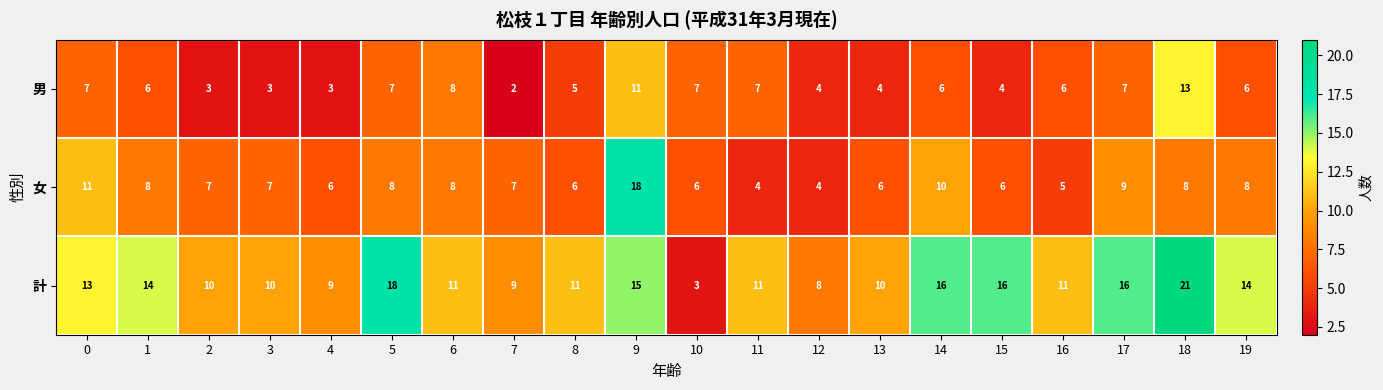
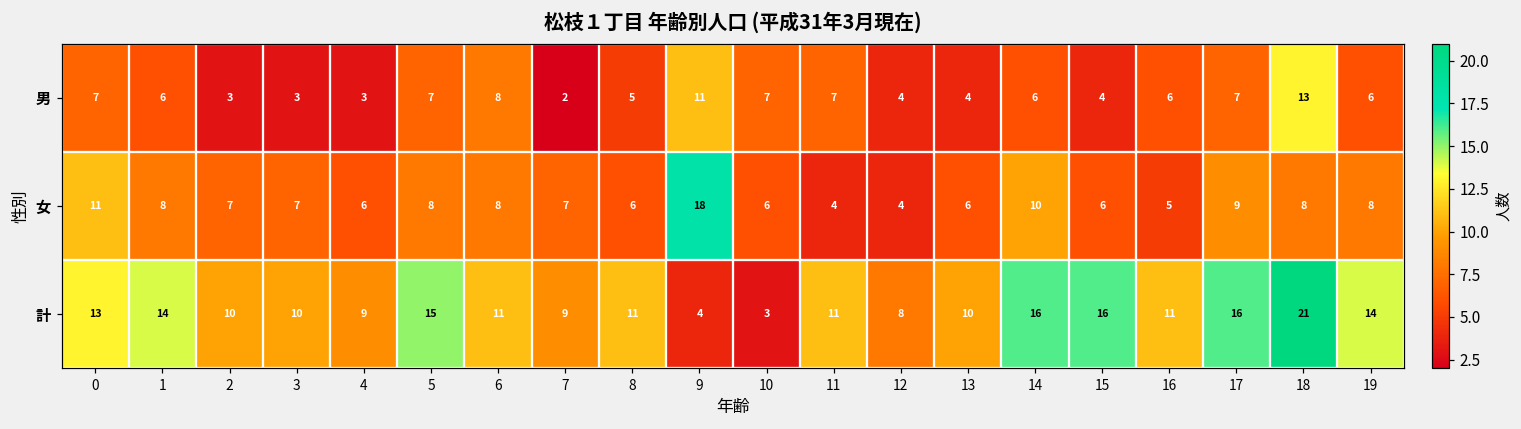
計, 5: 18 -> 15
計, 9: 15 -> 4
